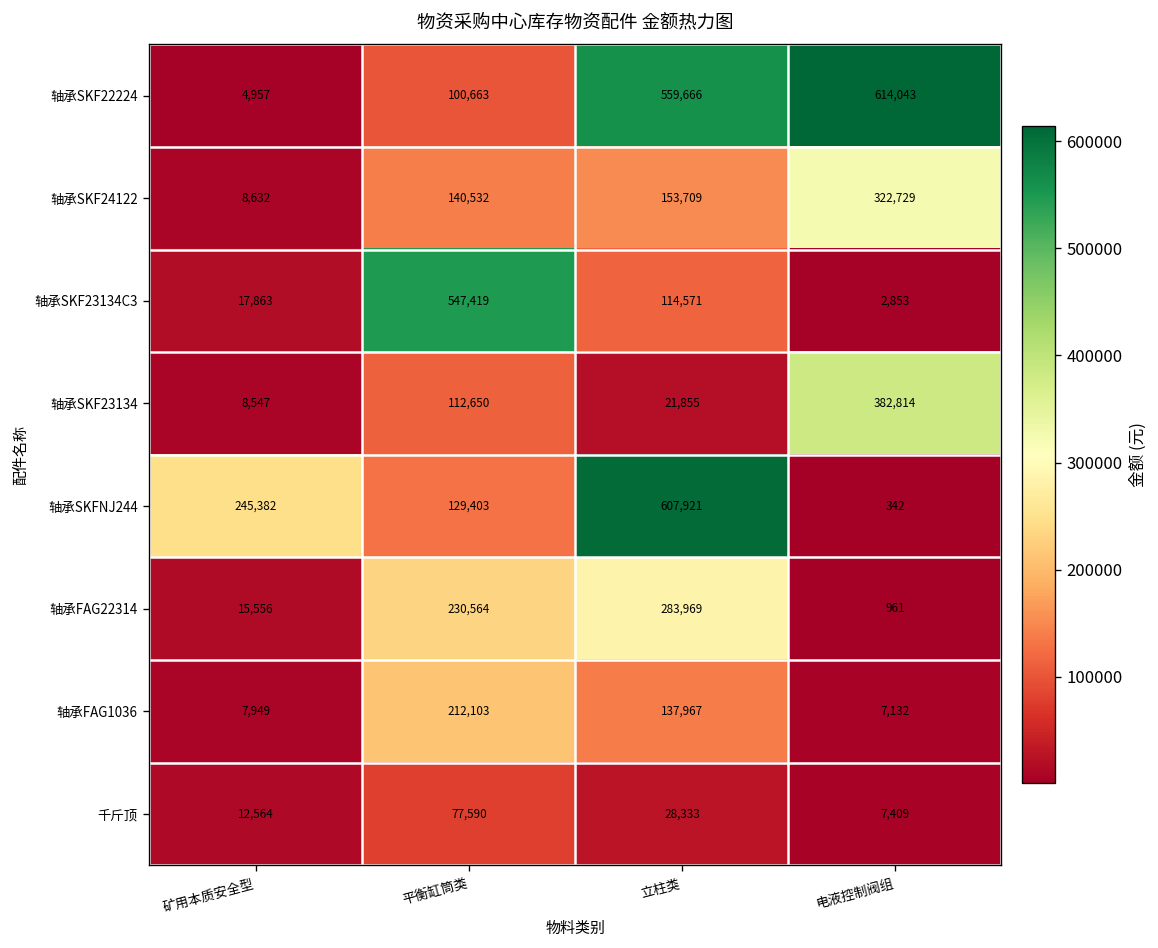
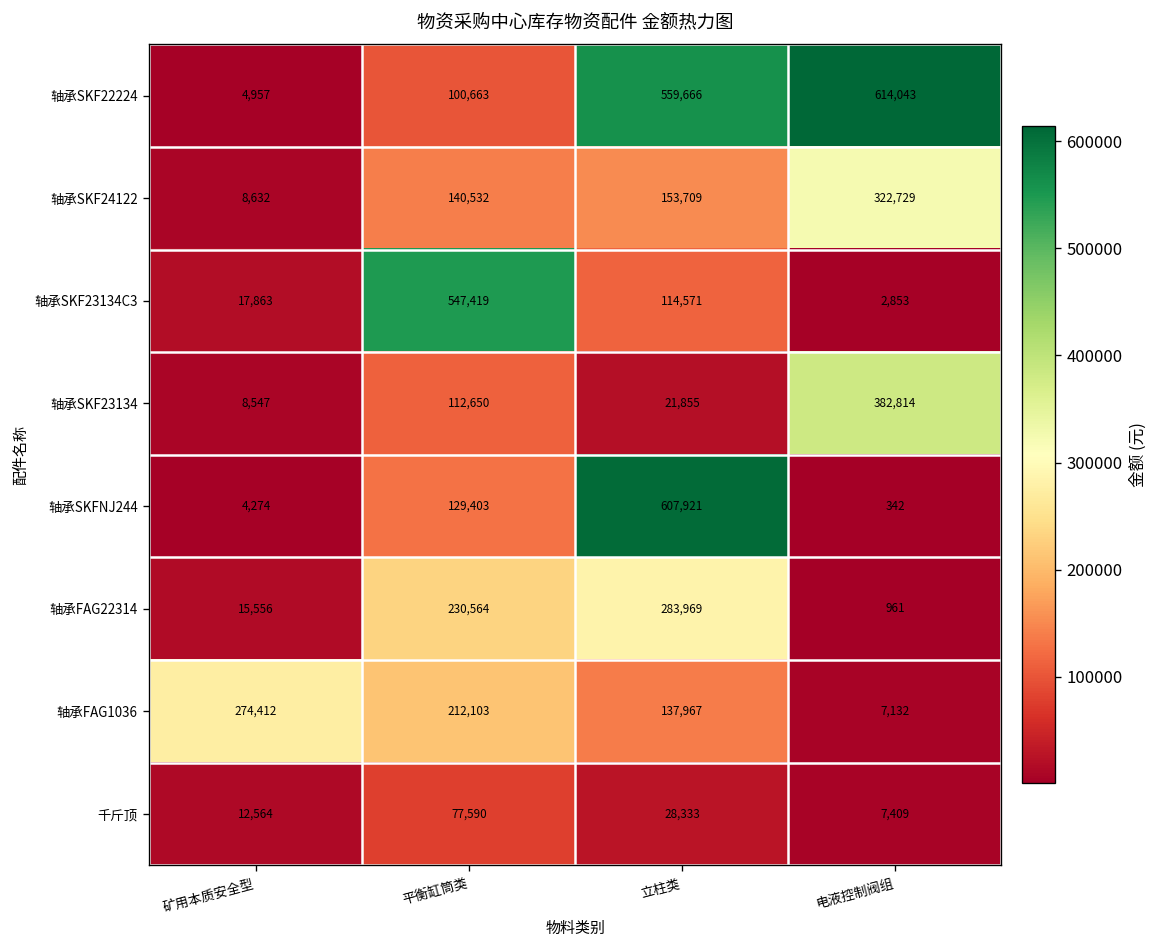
轴承SKFNJ244, 矿用本质安全型: 245,382 -> 4,274
轴承FAG1036, 矿用本质安全型: 7,949 -> 274,412
